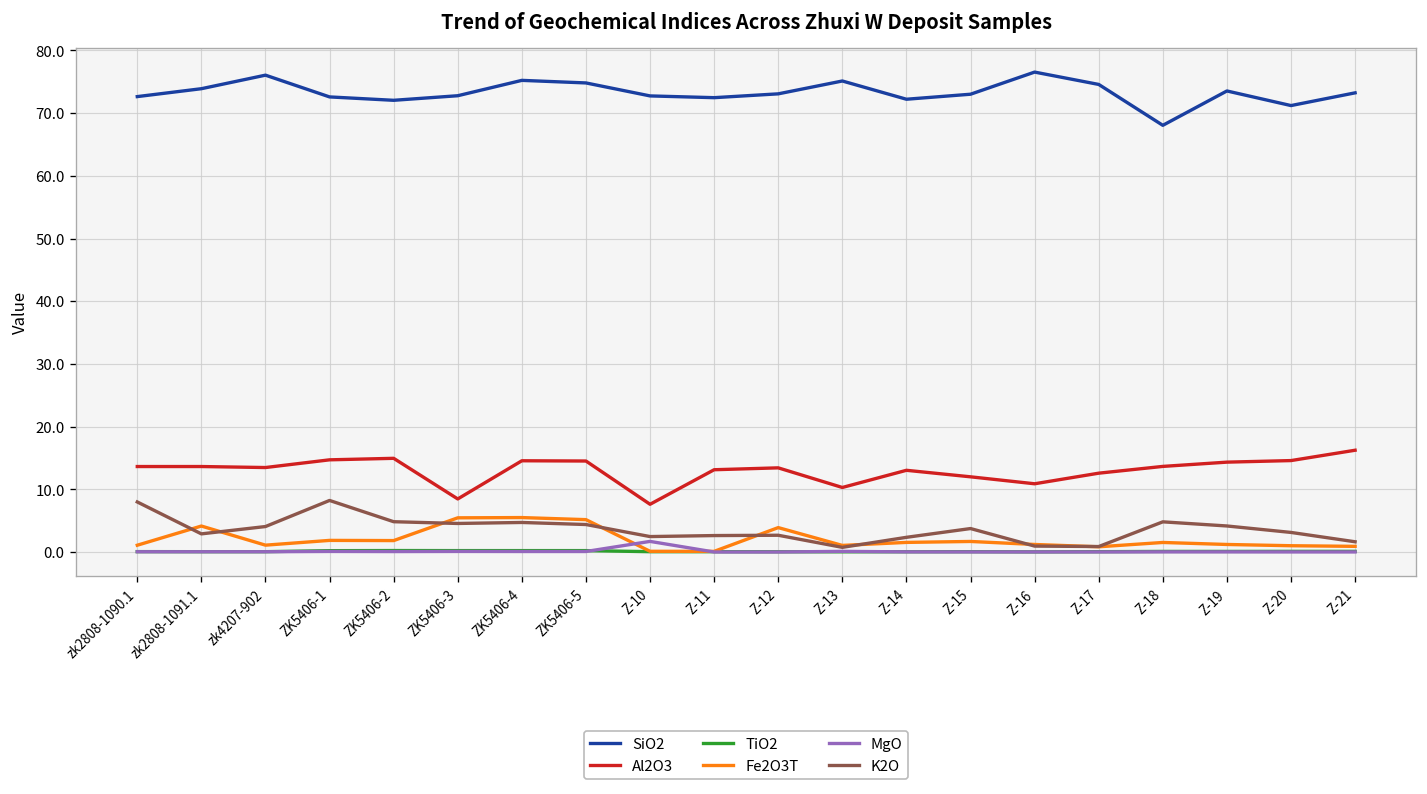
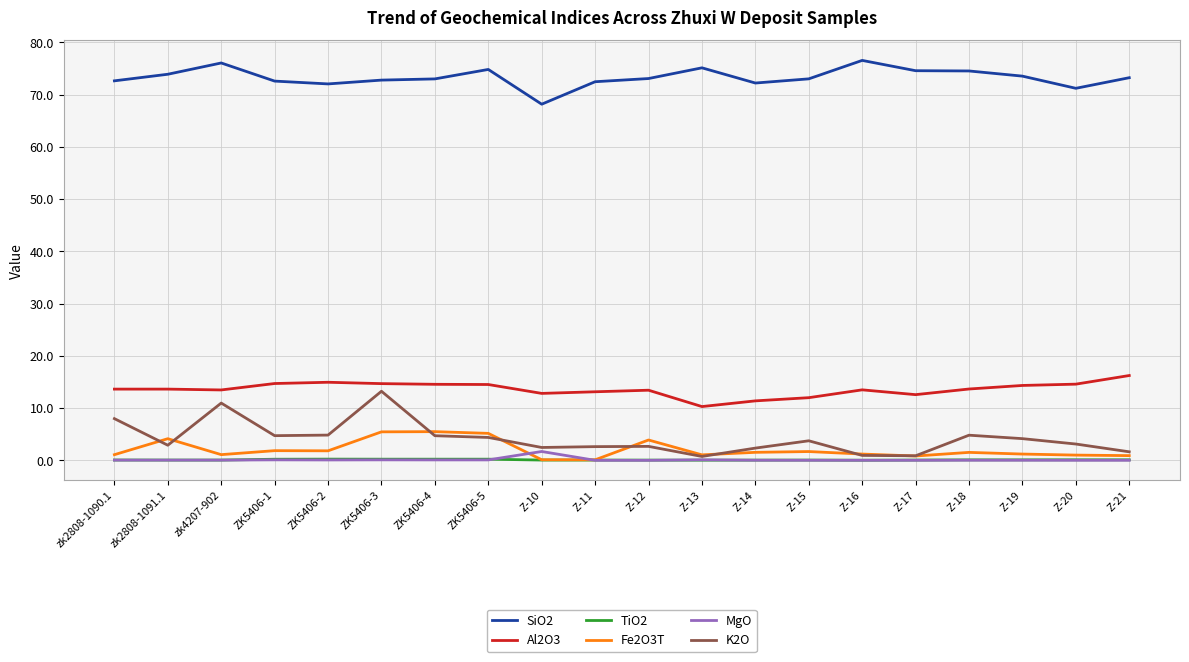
K2O, zk4207-902: 4 -> 11
K2O, ZK5406-1: 8 -> 5
Al2O3, ZK5406-3: 8 -> 15
K2O, ZK5406-3: 5 -> 13
SiO2, ZK5406-4: 75 -> 73
SiO2, Z-10: 73 -> 68
Al2O3, Z-10: 8 -> 13
Al2O3, Z-14: 13 -> 11
Al2O3, Z-16: 11 -> 14
SiO2, Z-18: 68 -> 75
